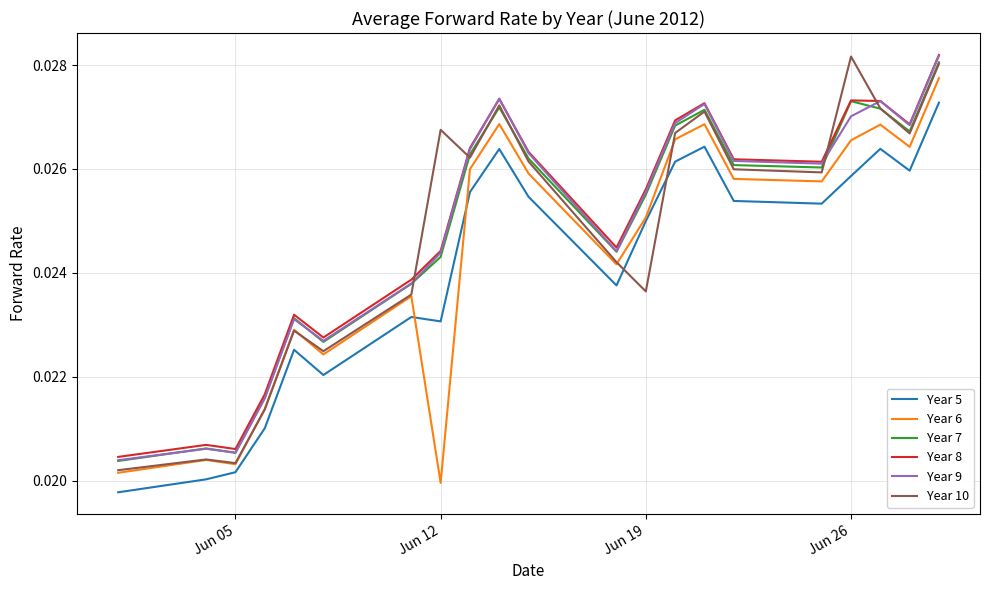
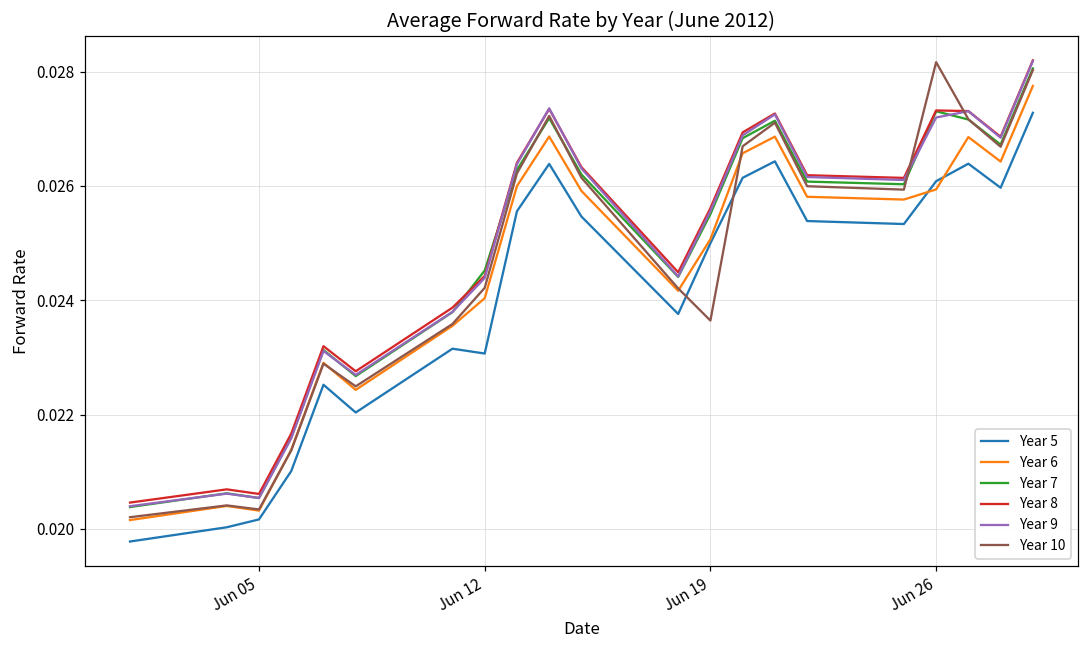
Year 6, Jun 12: 0.0200 -> 0.0240
Year 7, Jun 12: 0.0243 -> 0.0245
Year 10, Jun 12: 0.0268 -> 0.0242
Year 5, Jun 26: 0.0259 -> 0.0261
Year 6, Jun 26: 0.0266 -> 0.0259
Year 9, Jun 26: 0.0270 -> 0.0272
